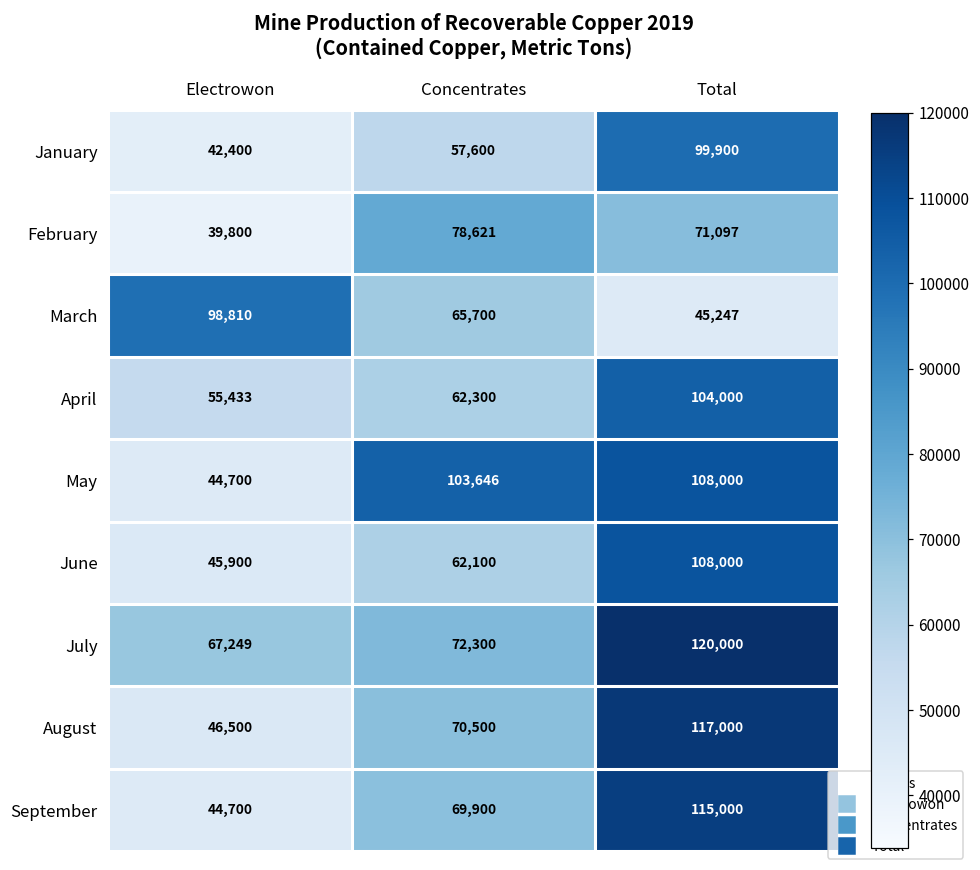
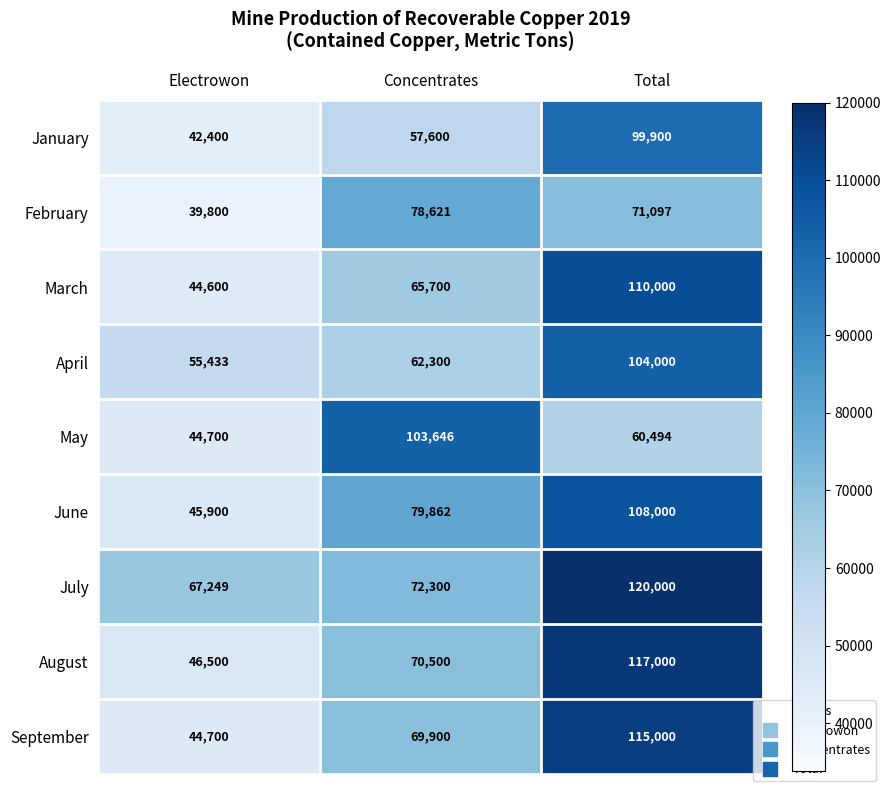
March, Electrowon: 98,810 -> 44,600
March, Total: 45,247 -> 110,000
May, Total: 108,000 -> 60,494
June, Concentrates: 62,100 -> 79,862
